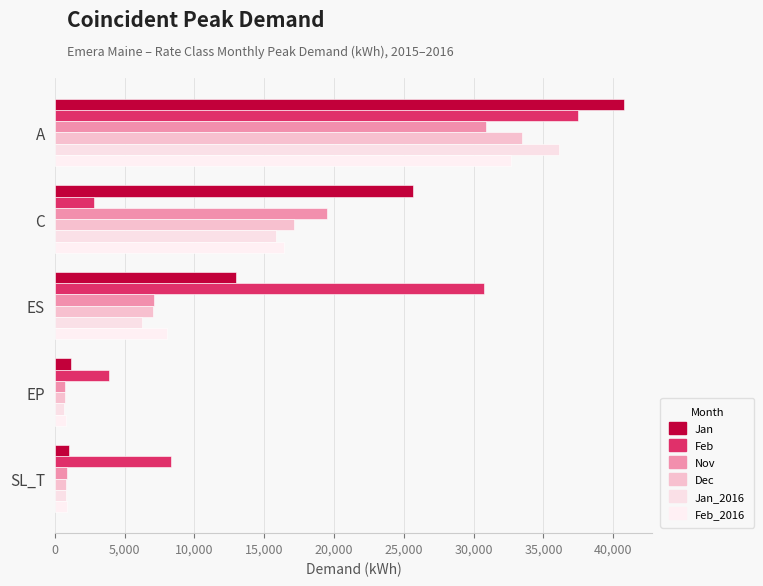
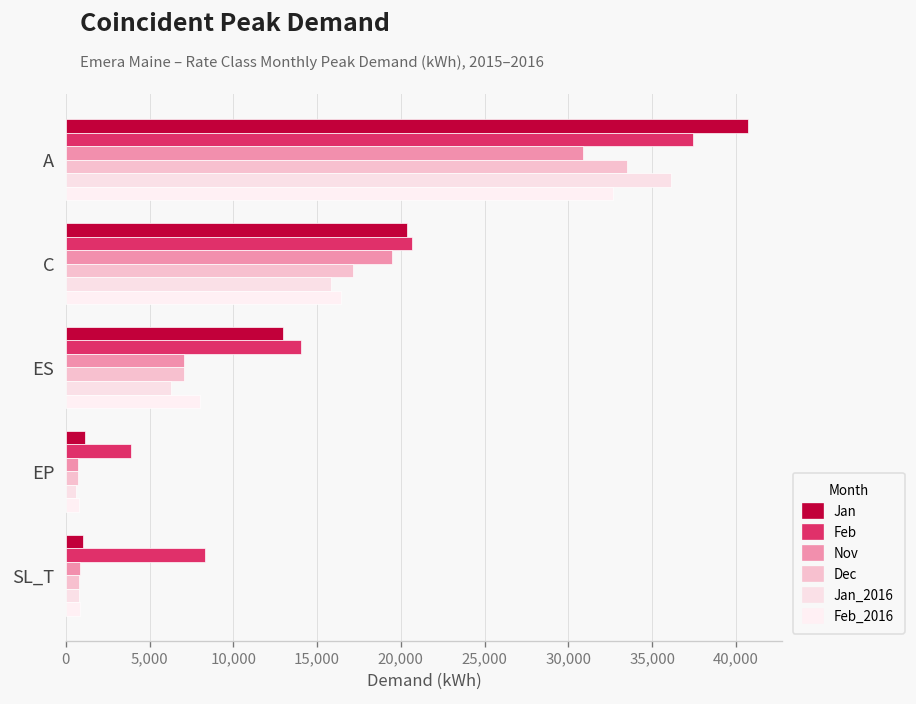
Jan, C: 25,700 -> 20,400
Feb, C: 2,800 -> 20,700
Feb, ES: 30,800 -> 14,000
